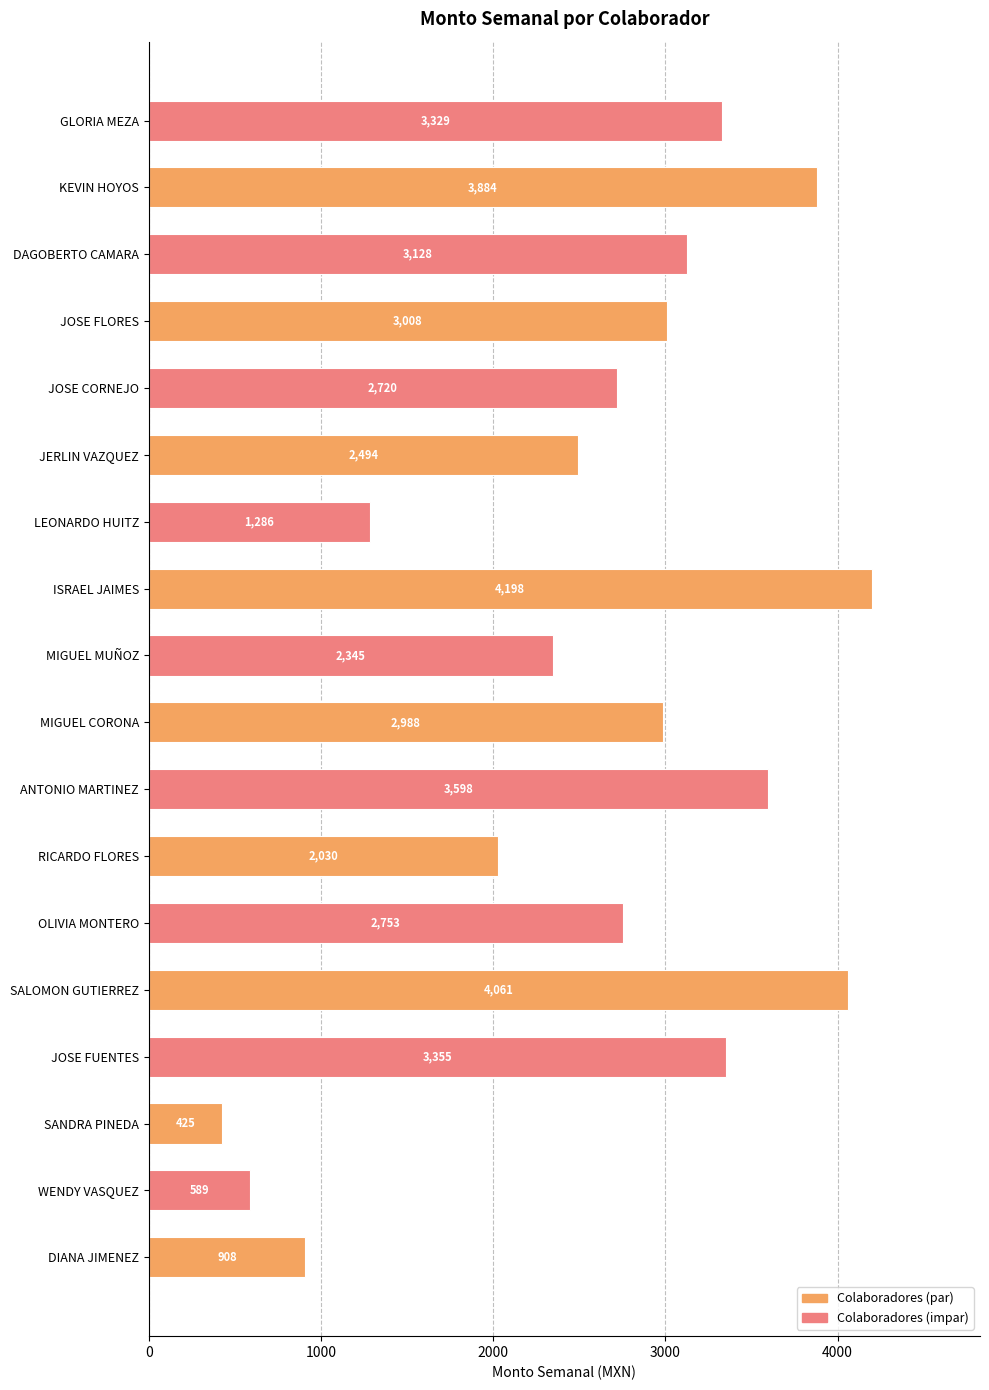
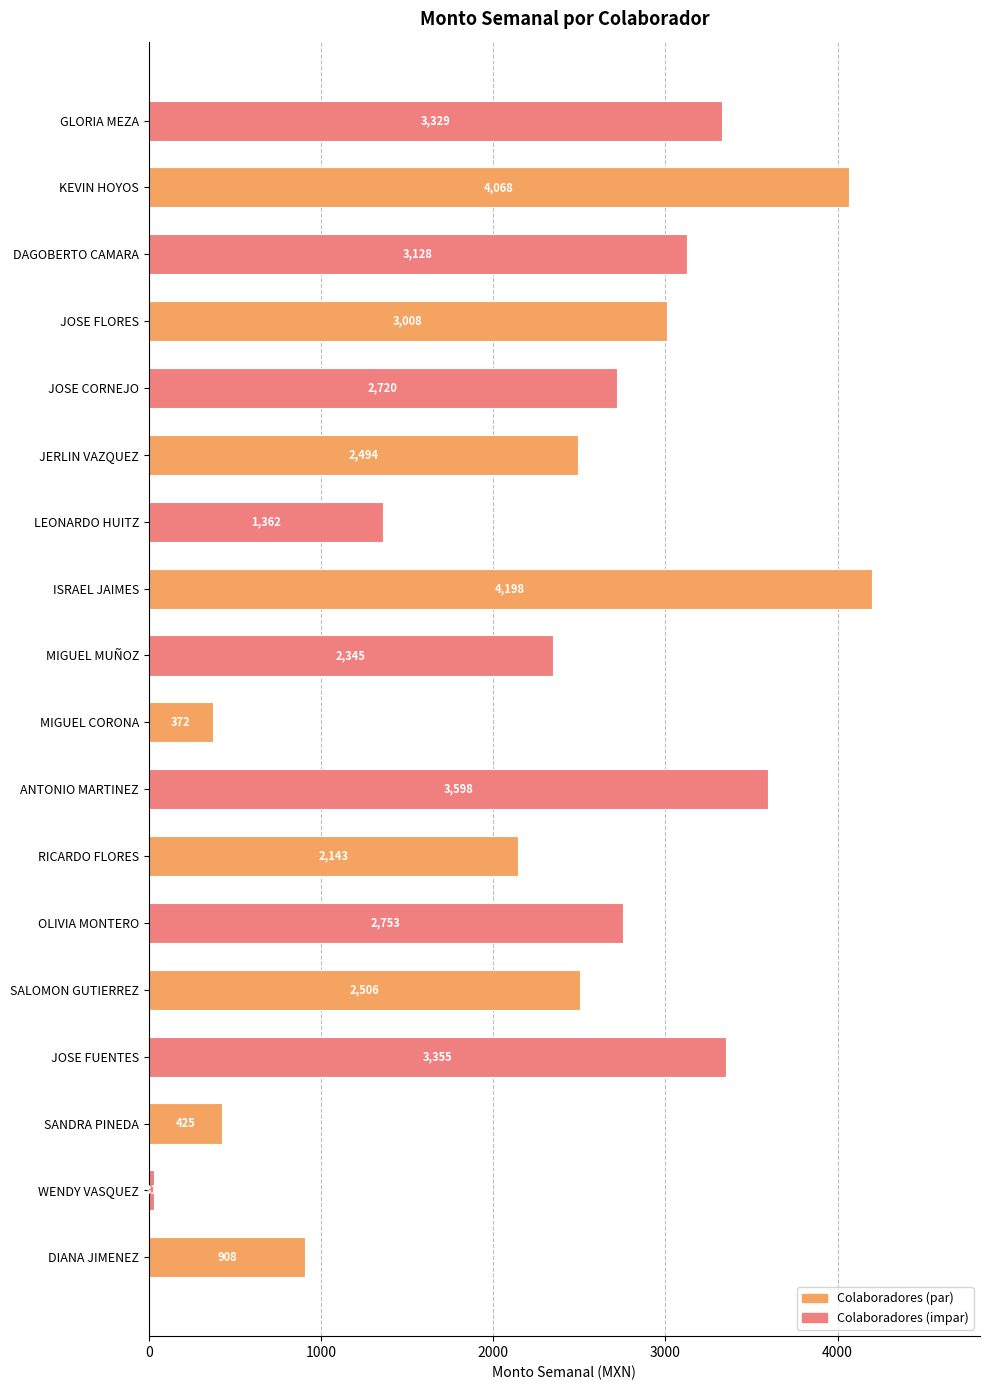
KEVIN HOYOS: 3,884 -> 4,068
LEONARDO HUITZ: 1,286 -> 1,362
MIGUEL CORONA: 2,988 -> 372
RICARDO FLORES: 2,030 -> 2,143
SALOMON GUTIERREZ: 4,061 -> 2,506
WENDY VASQUEZ: 590 -> 30
